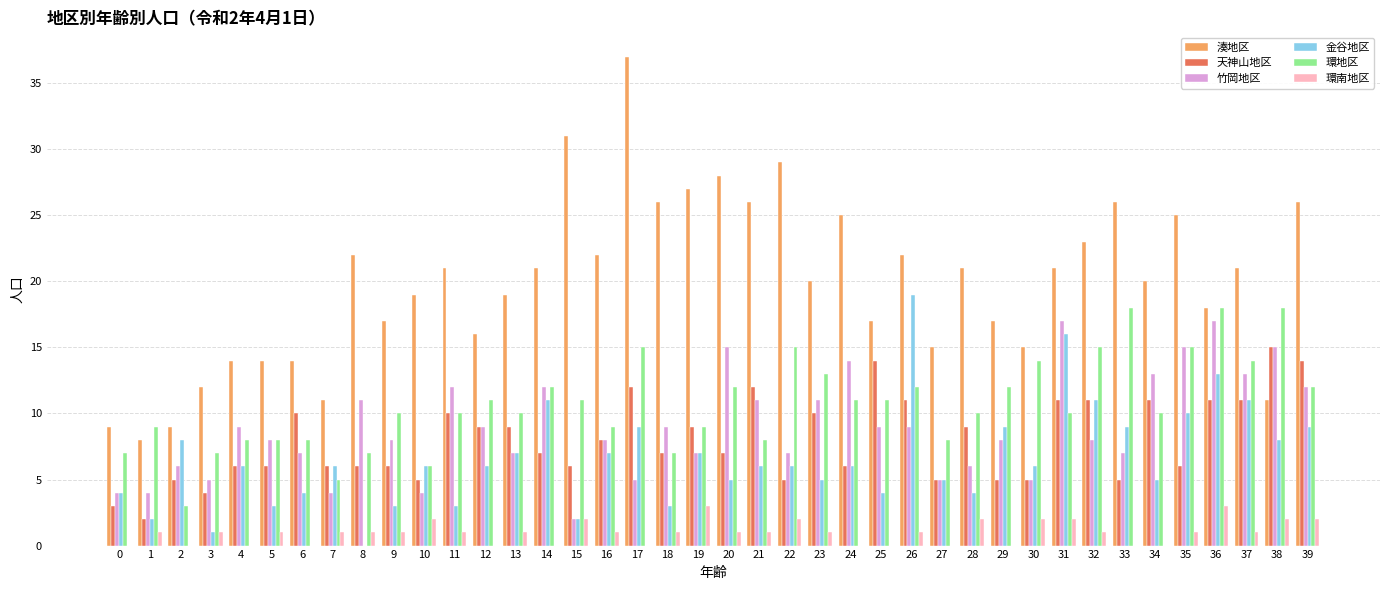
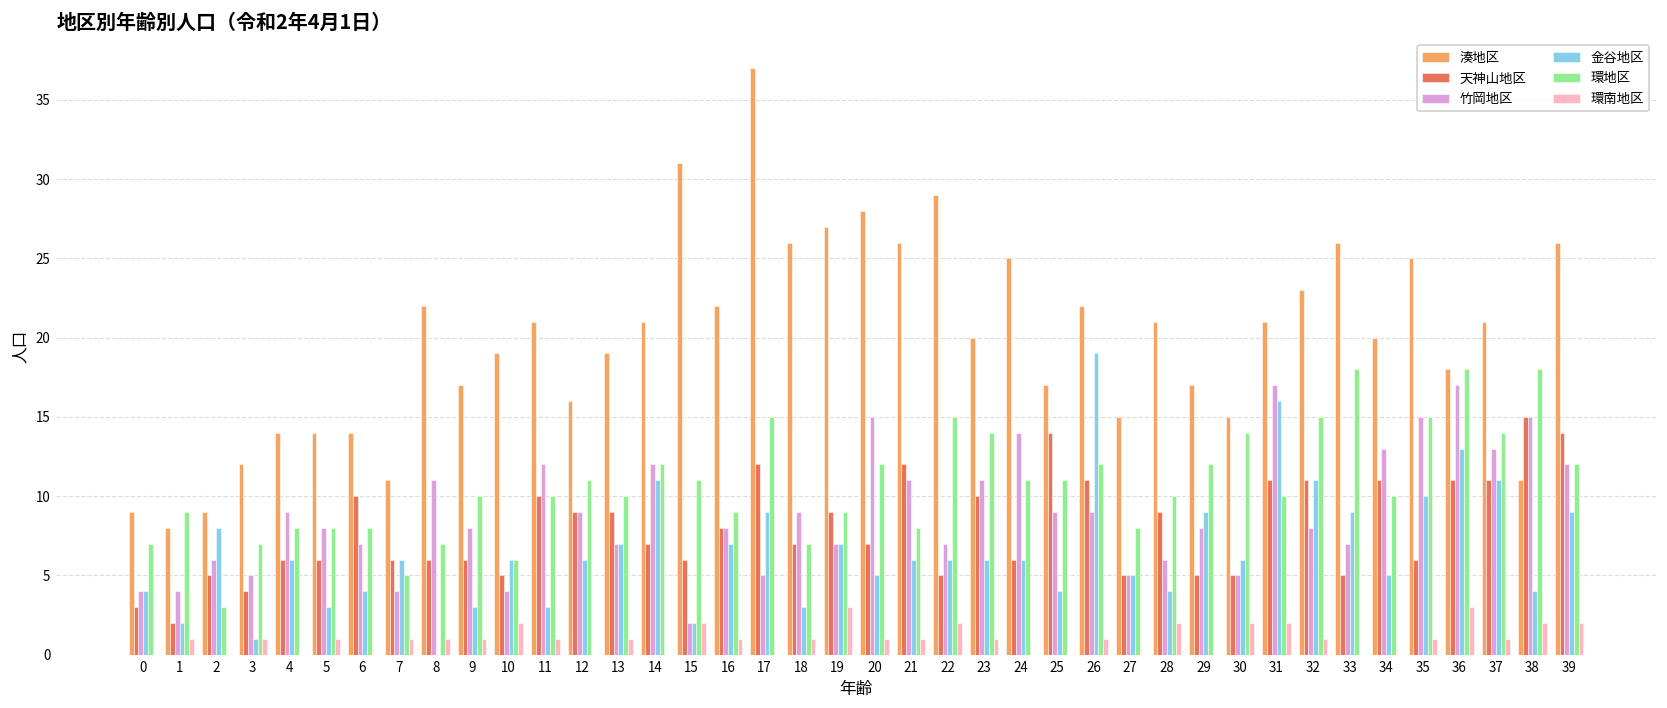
金谷地区, 23: 5 -> 6
環地区, 23: 13 -> 14
金谷地区, 38: 8 -> 4
